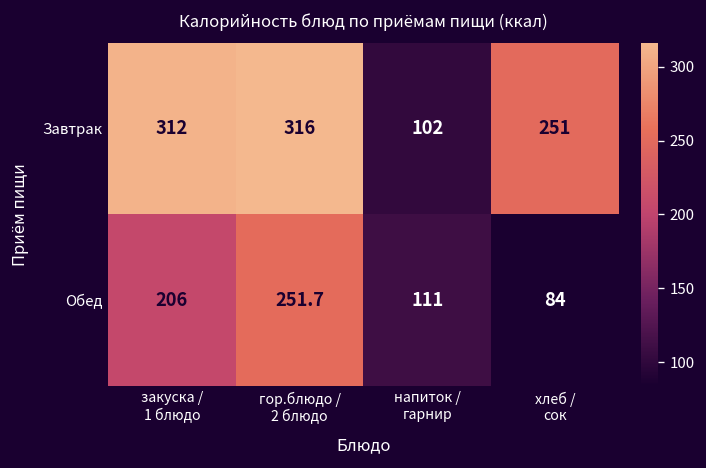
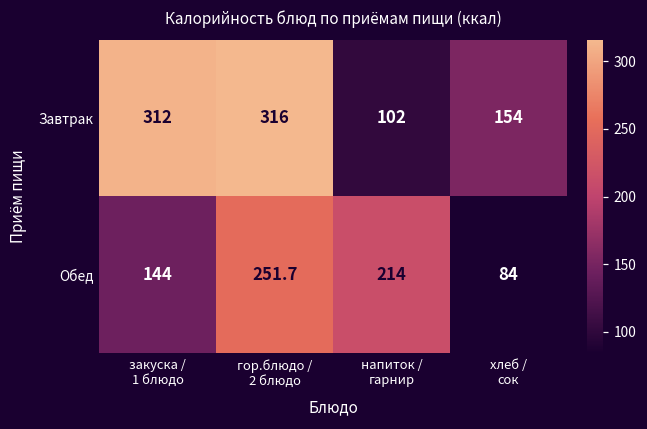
Завтрак, хлеб / сок: 251 -> 154
Обед, закуска / 1 блюдо: 206 -> 144
Обед, напиток / гарнир: 111 -> 214
